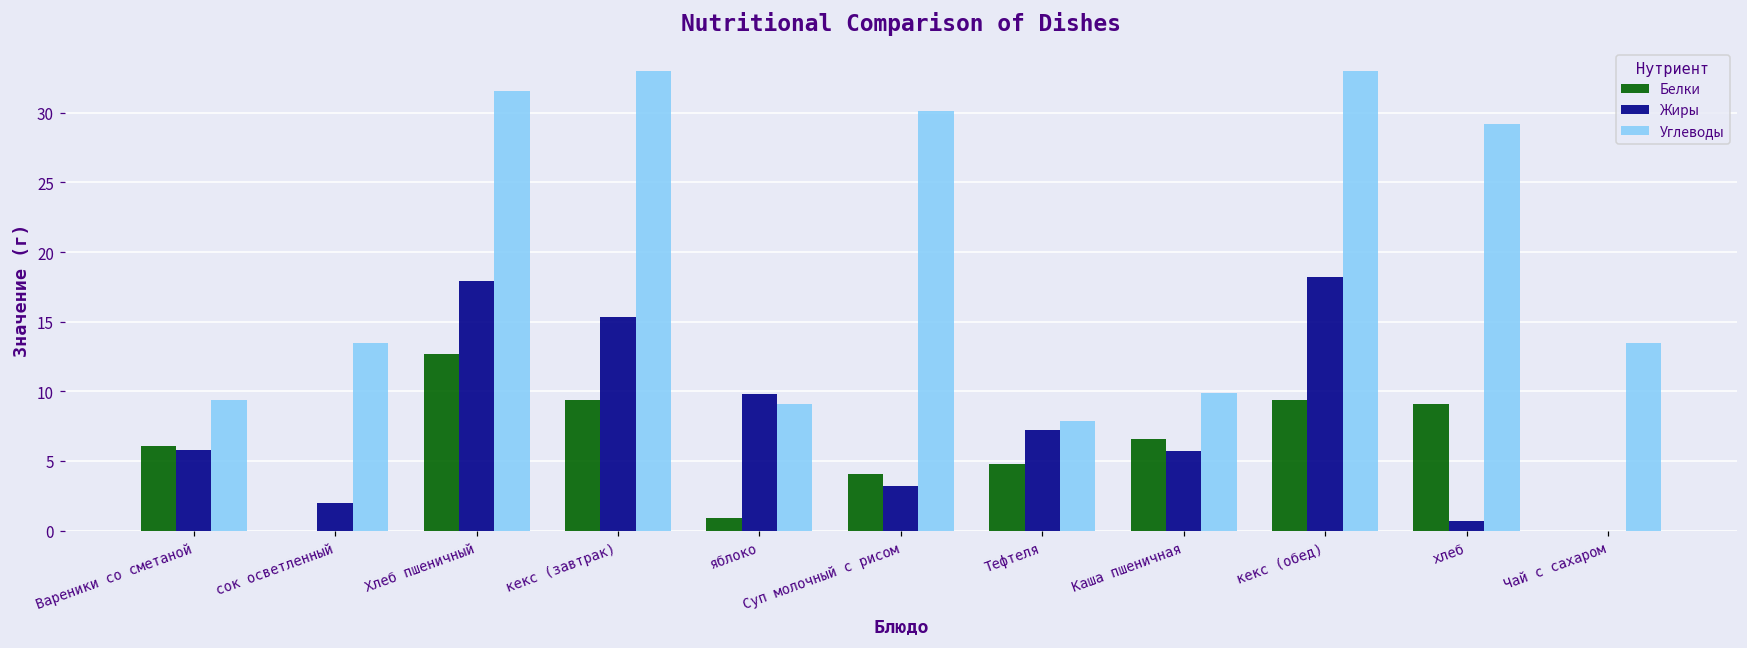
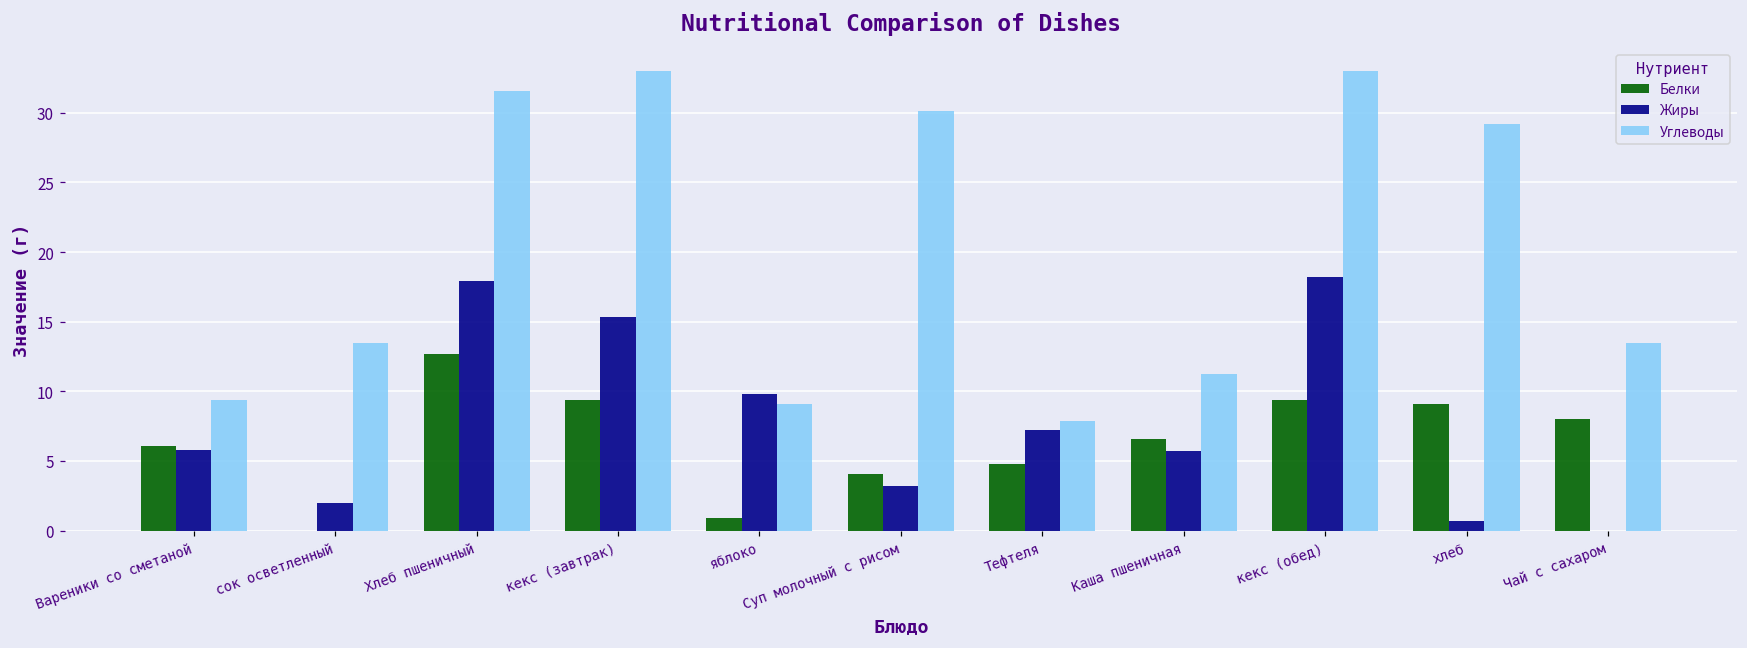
Углеводы, Каша пшеничная: 9.9 -> 11.3
Белки, Чай с сахаром: 0 -> 8
